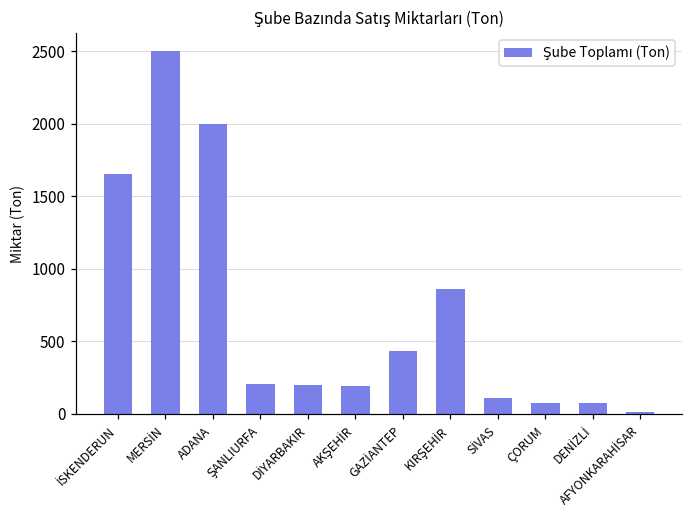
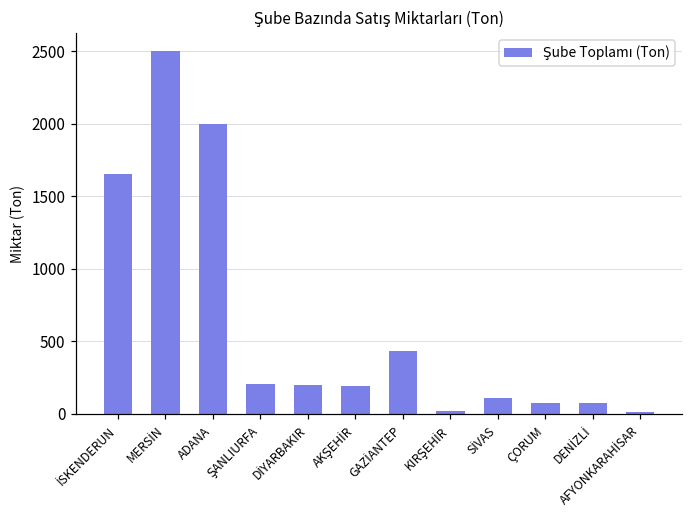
KIRŞEHİR: 860 -> 20
